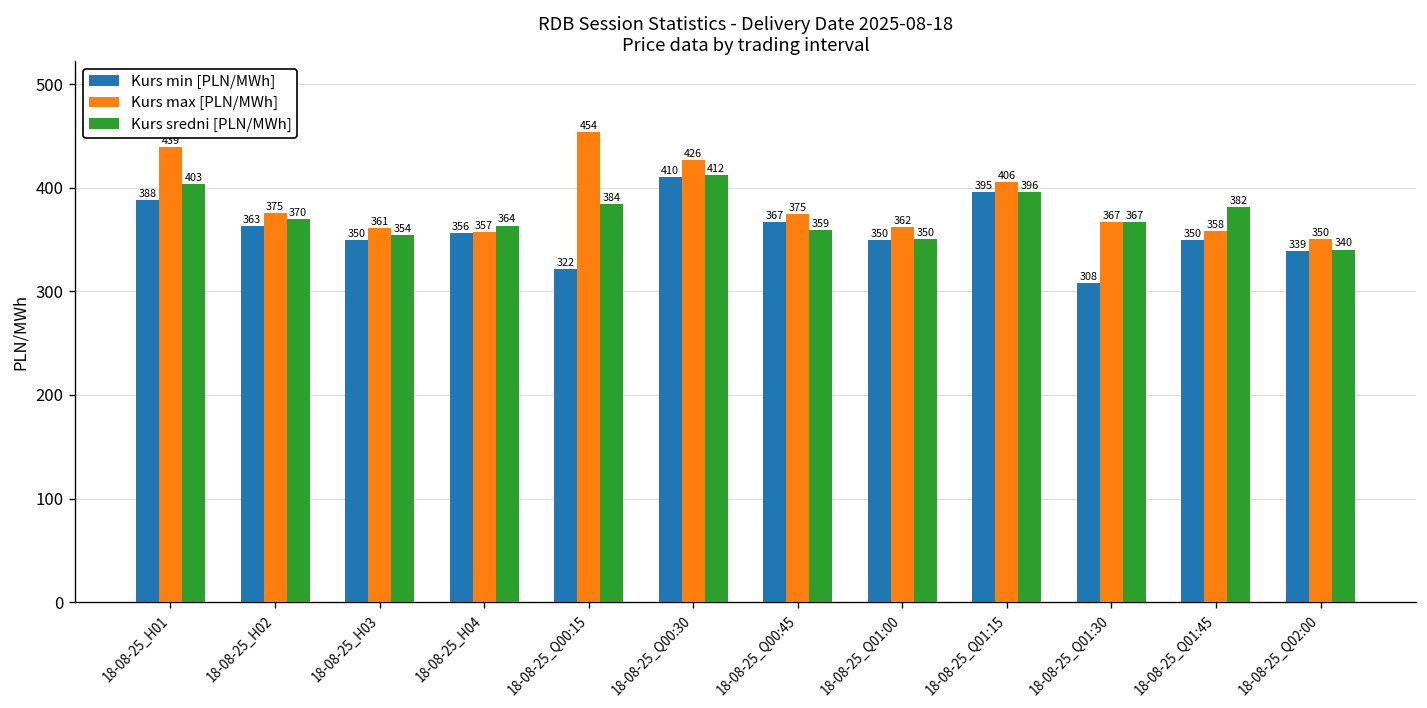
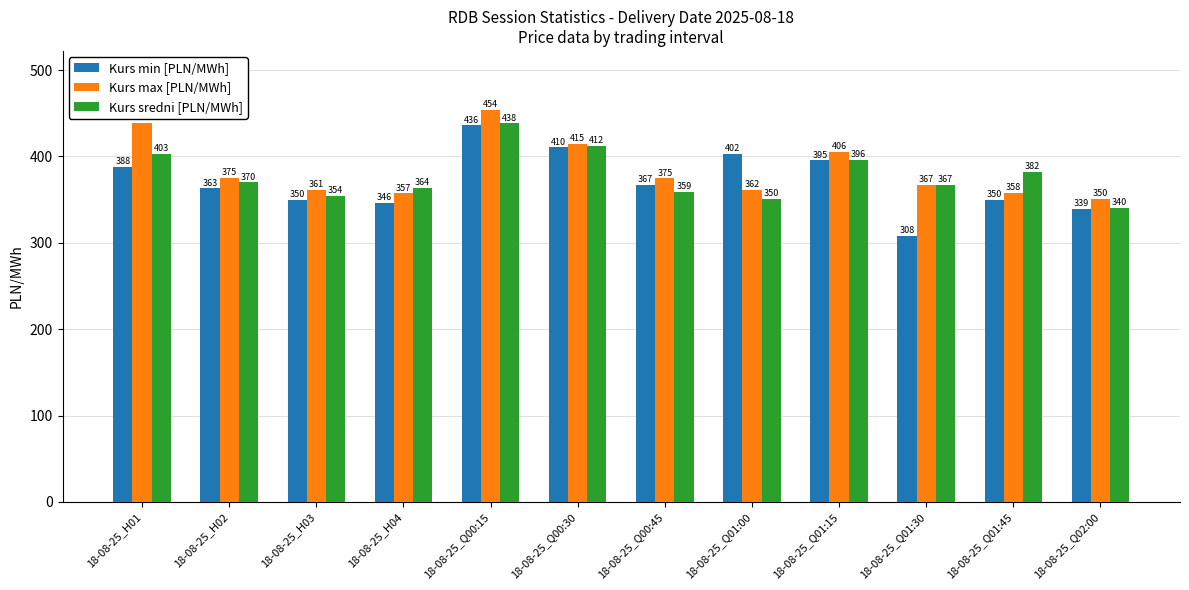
Kurs min [PLN/MWh], 18-08-25_H04: 356 -> 346
Kurs min [PLN/MWh], 18-08-25_Q00:15: 322 -> 436
Kurs sredni [PLN/MWh], 18-08-25_Q00:15: 384 -> 438
Kurs max [PLN/MWh], 18-08-25_Q00:30: 426 -> 415
Kurs min [PLN/MWh], 18-08-25_Q01:00: 350 -> 402
